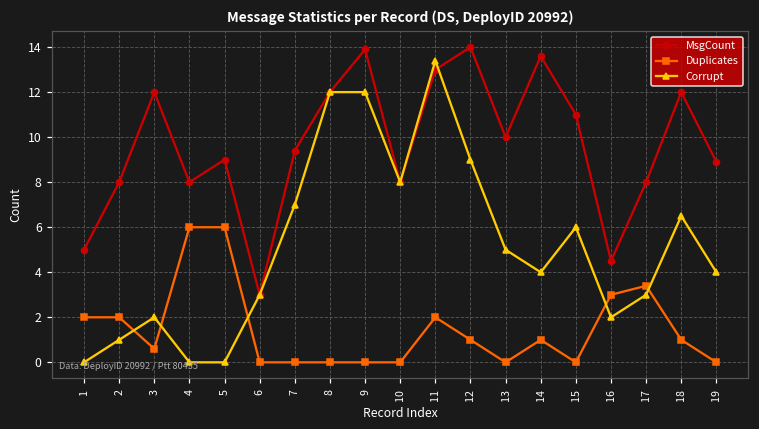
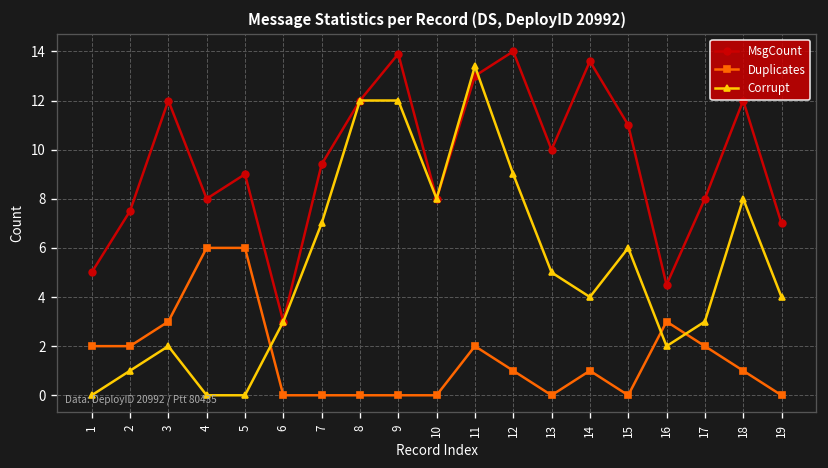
MsgCount, 2: 8.0 -> 7.5
Duplicates, 3: 0.6 -> 3.0
Duplicates, 17: 3.4 -> 2.0
Corrupt, 18: 6.5 -> 8.0
MsgCount, 19: 8.9 -> 7.0
